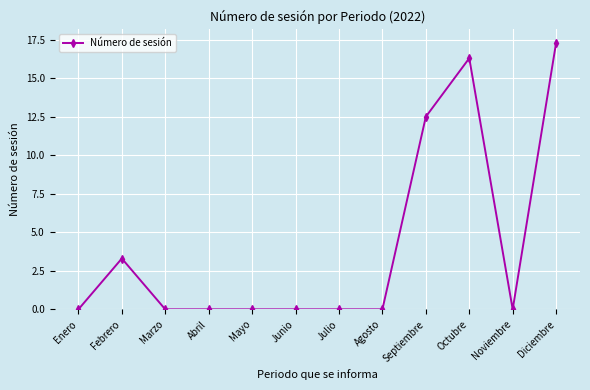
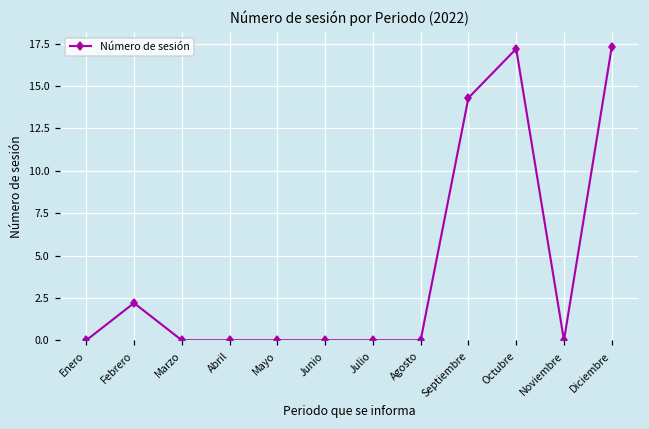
Febrero: 3.3 -> 2.2
Septiembre: 12.5 -> 14.3
Octubre: 16.3 -> 17.2
